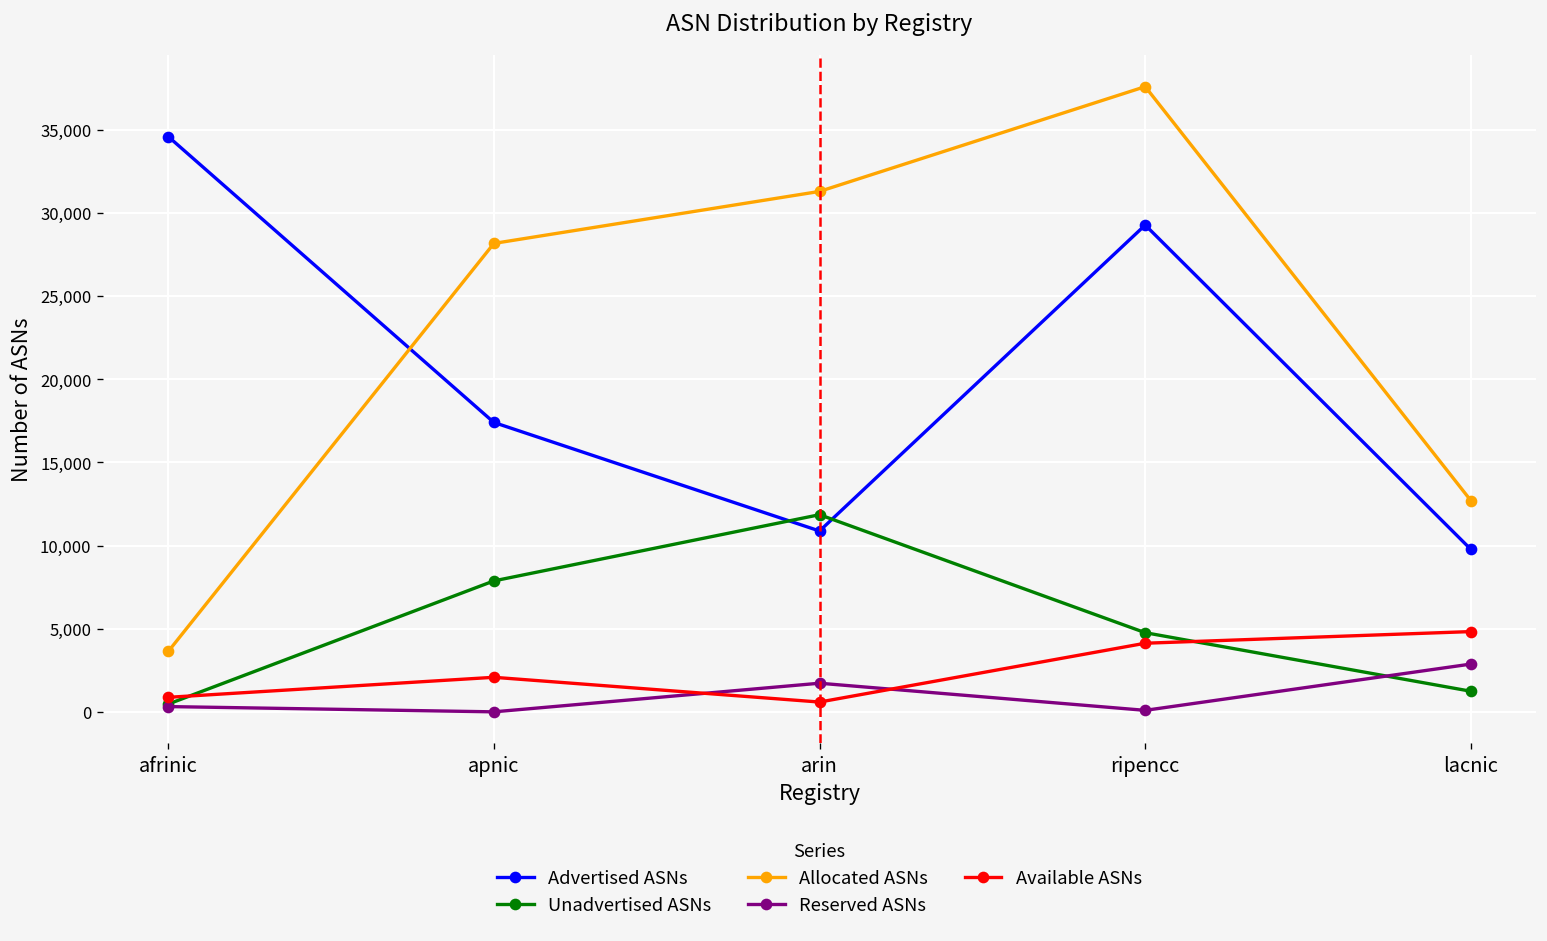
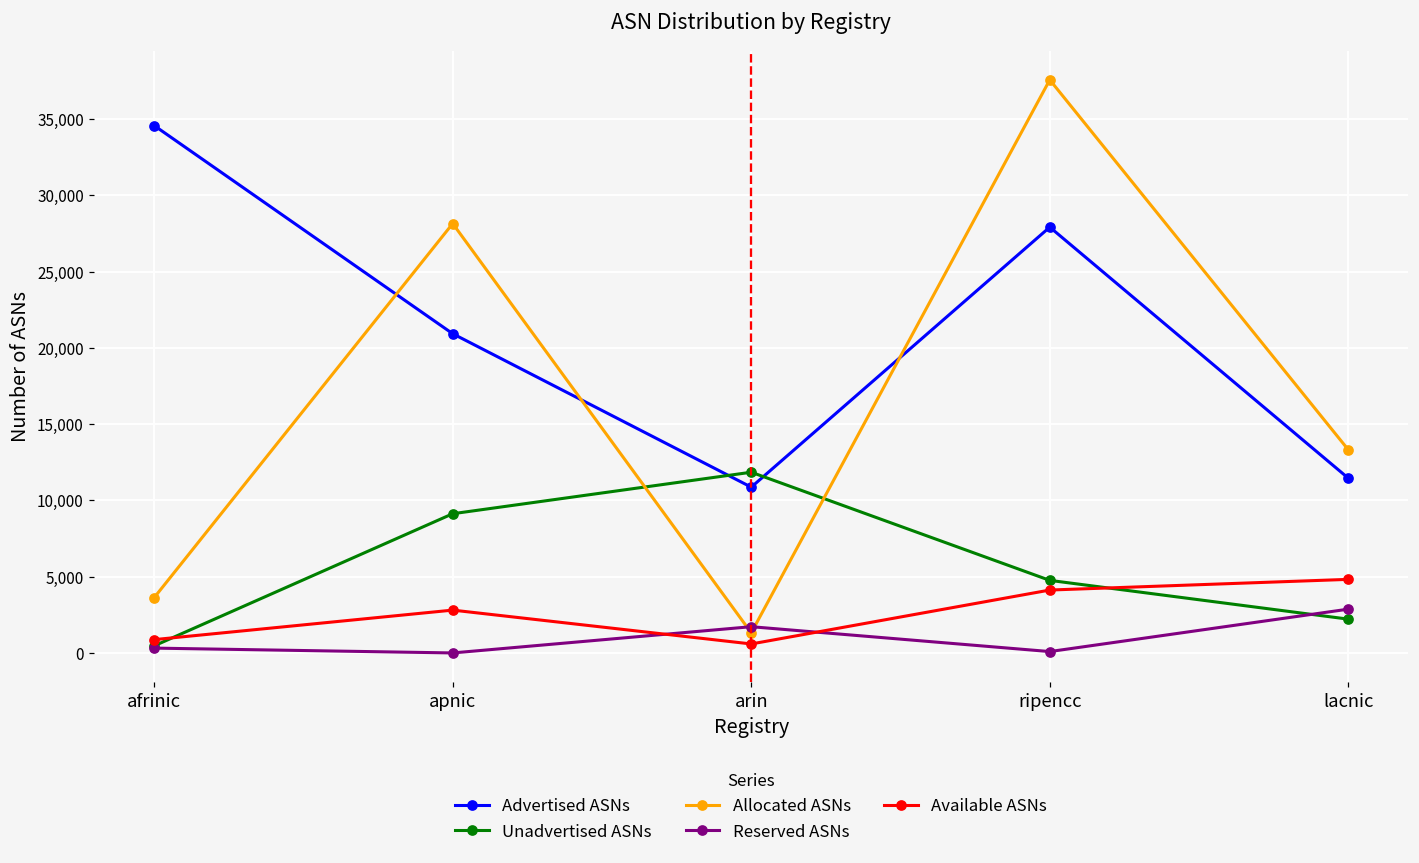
Advertised ASNs, apnic: 17,400 -> 20,900
Unadvertised ASNs, apnic: 7,900 -> 9,100
Available ASNs, apnic: 2,100 -> 2,800
Allocated ASNs, arin: 31,300 -> 1,300
Advertised ASNs, ripencc: 29,300 -> 27,900
Advertised ASNs, lacnic: 9,800 -> 11,500
Unadvertised ASNs, lacnic: 1,200 -> 2,200
Allocated ASNs, lacnic: 12,700 -> 13,300
